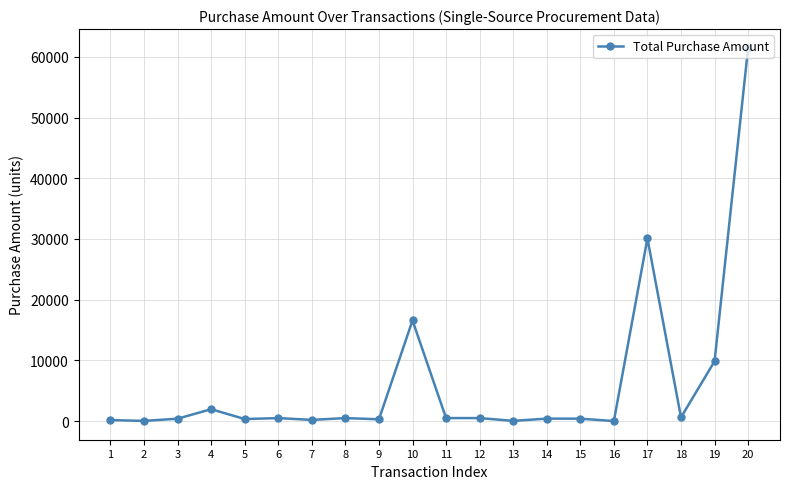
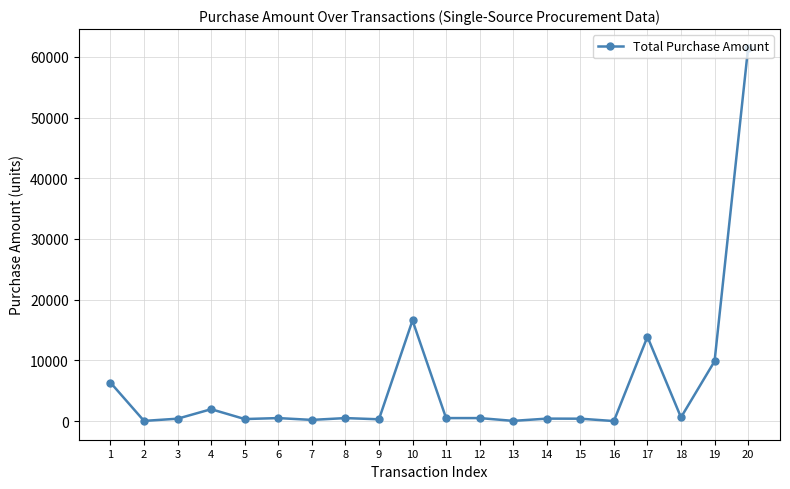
1: 0 -> 6000
17: 30000 -> 14000
